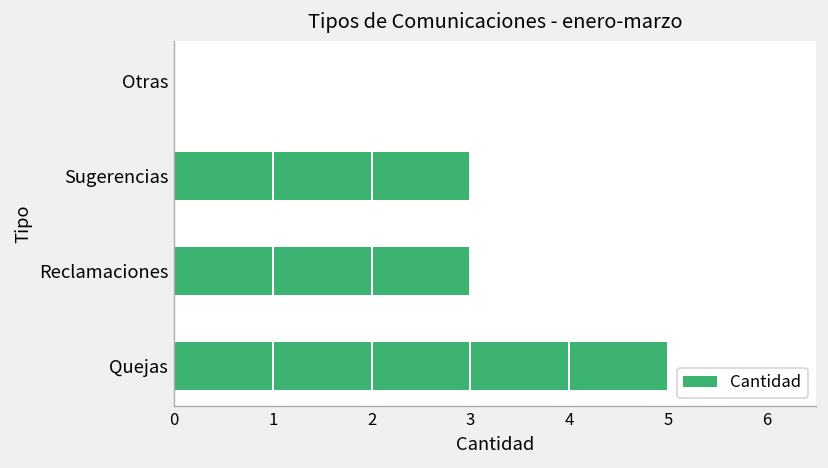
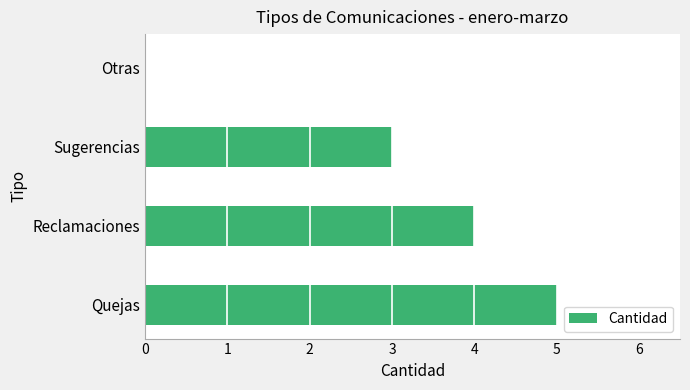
Reclamaciones: 3 -> 4
